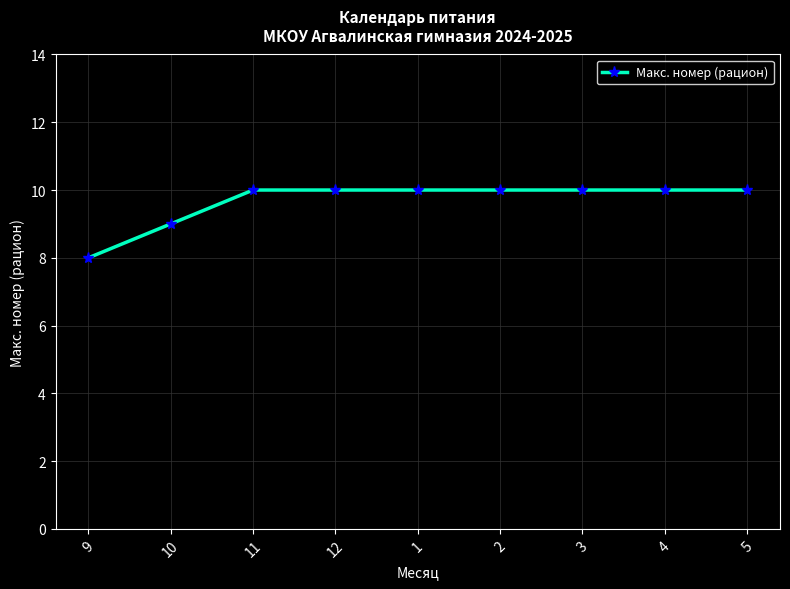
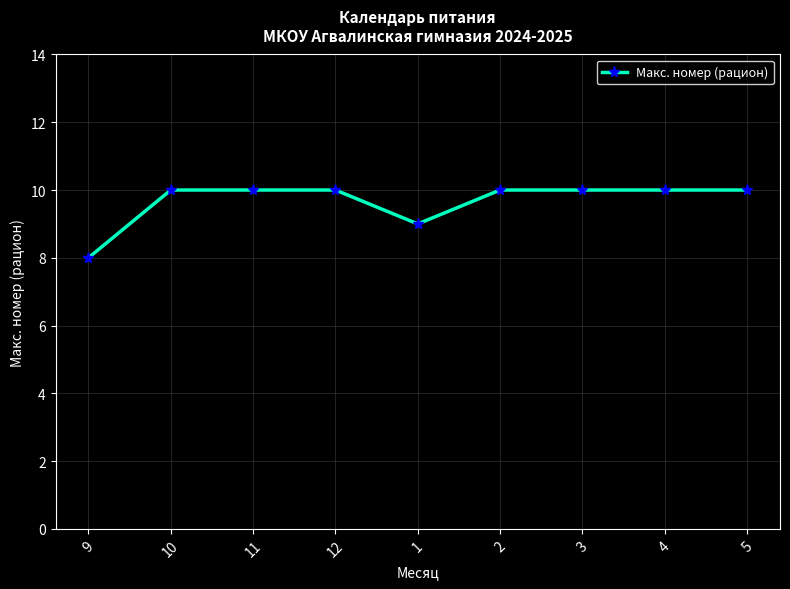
10: 9 -> 10
1: 10 -> 9
